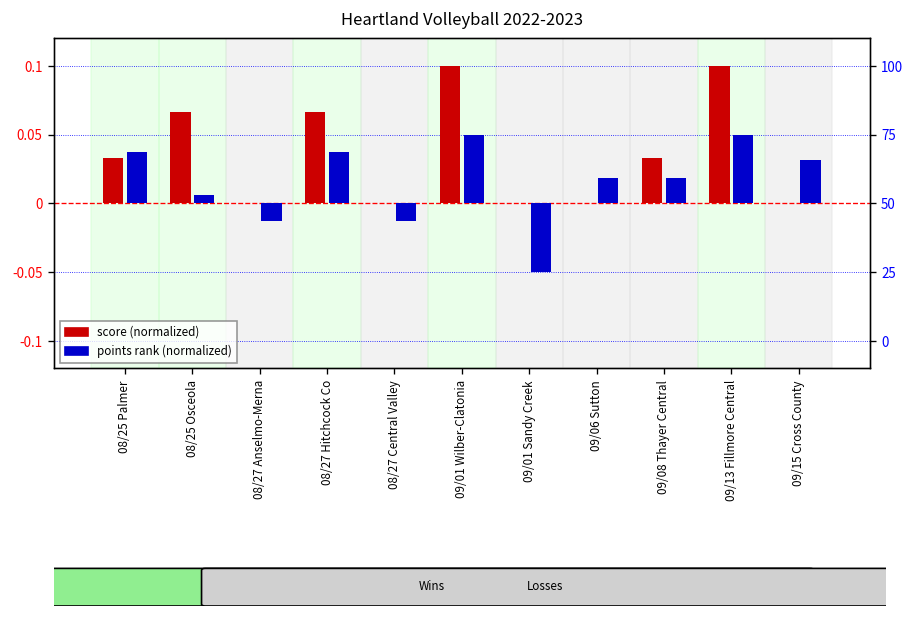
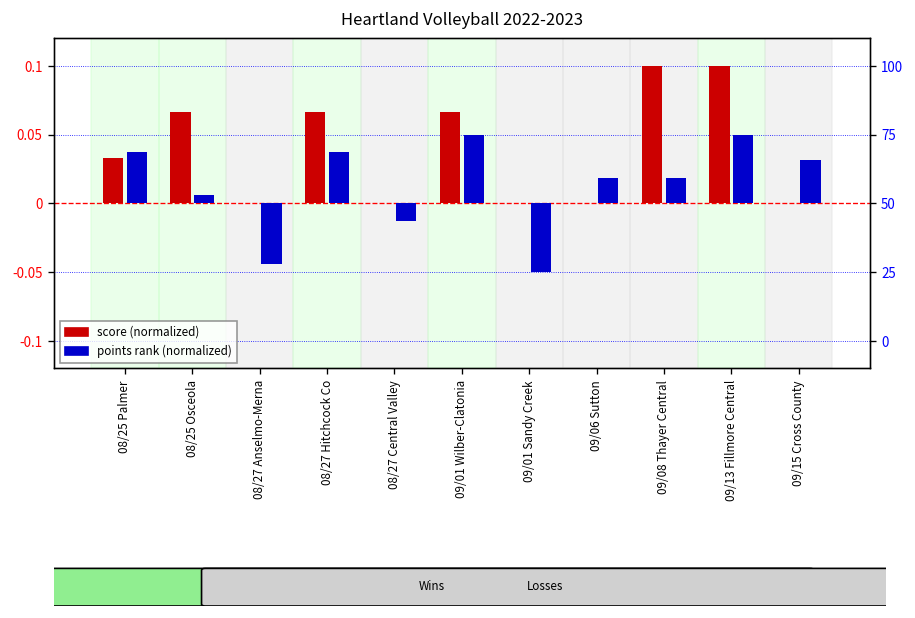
points rank (normalized), 08/27 Anselmo-Merna: -0.012 -> -0.044
score (normalized), 09/01 Wilber-Clatonia: 0.100 -> 0.067
score (normalized), 09/08 Thayer Central: 0.033 -> 0.100
